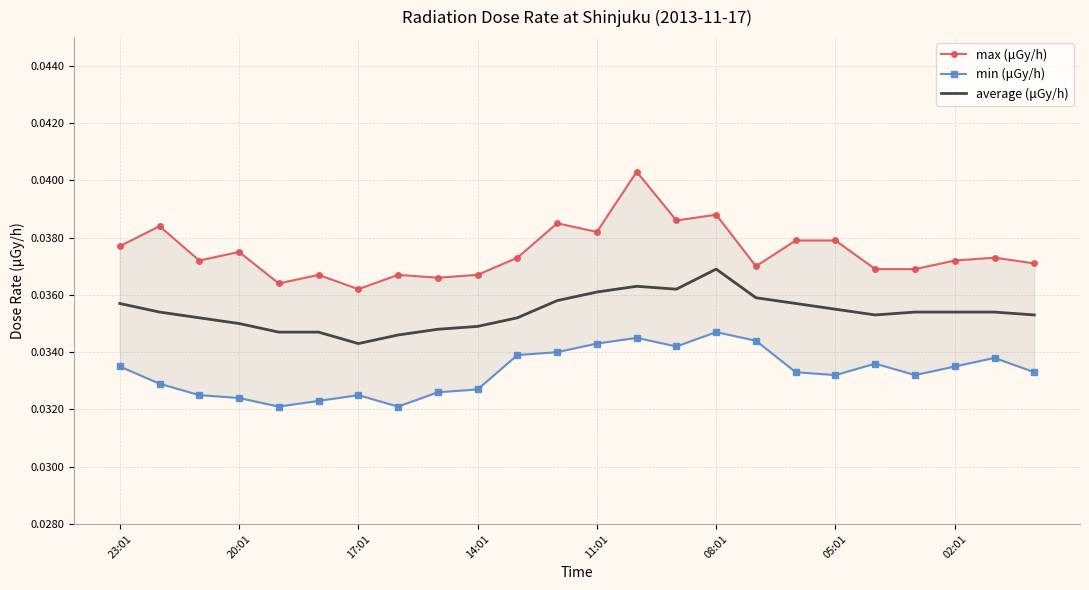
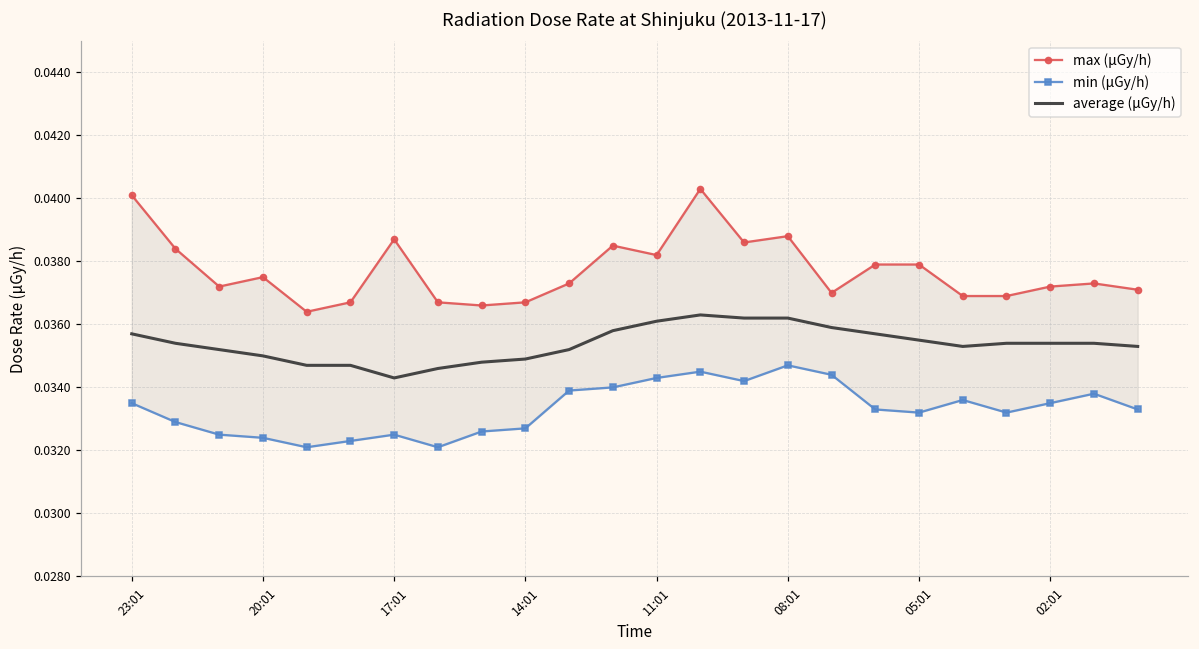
max (μGy/h), 23:01: 0.0377 -> 0.0401
max (μGy/h), 17:01: 0.0362 -> 0.0387
average (μGy/h), 08:01: 0.0369 -> 0.0362
